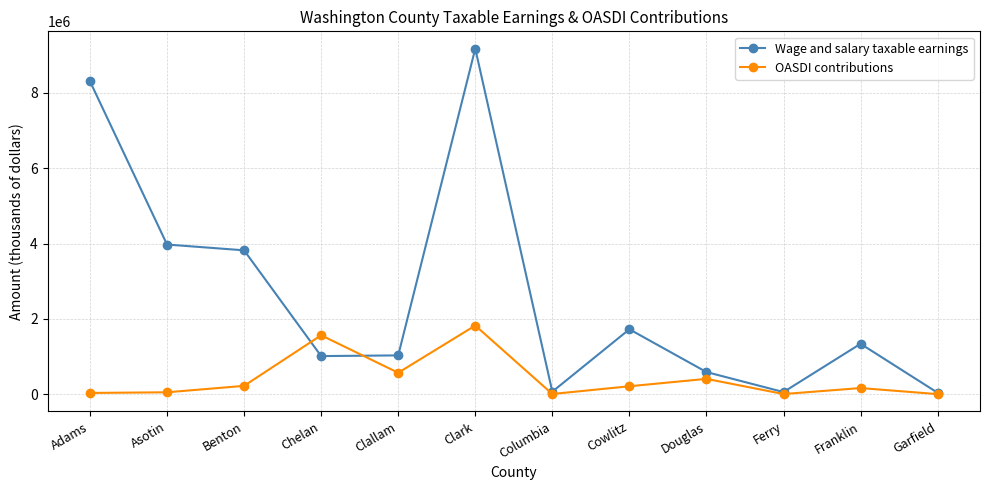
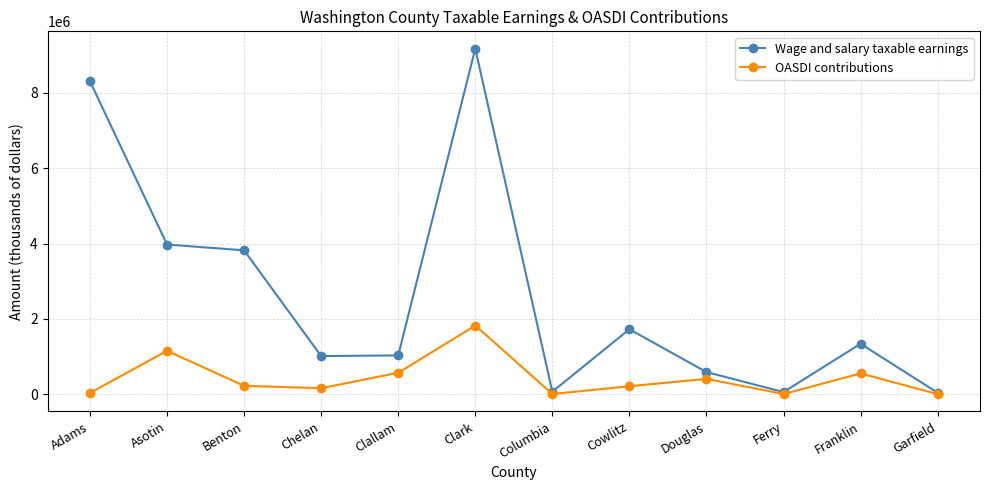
OASDI contributions, Asotin: 100000 -> 1200000
OASDI contributions, Chelan: 1600000 -> 200000
OASDI contributions, Franklin: 200000 -> 600000
